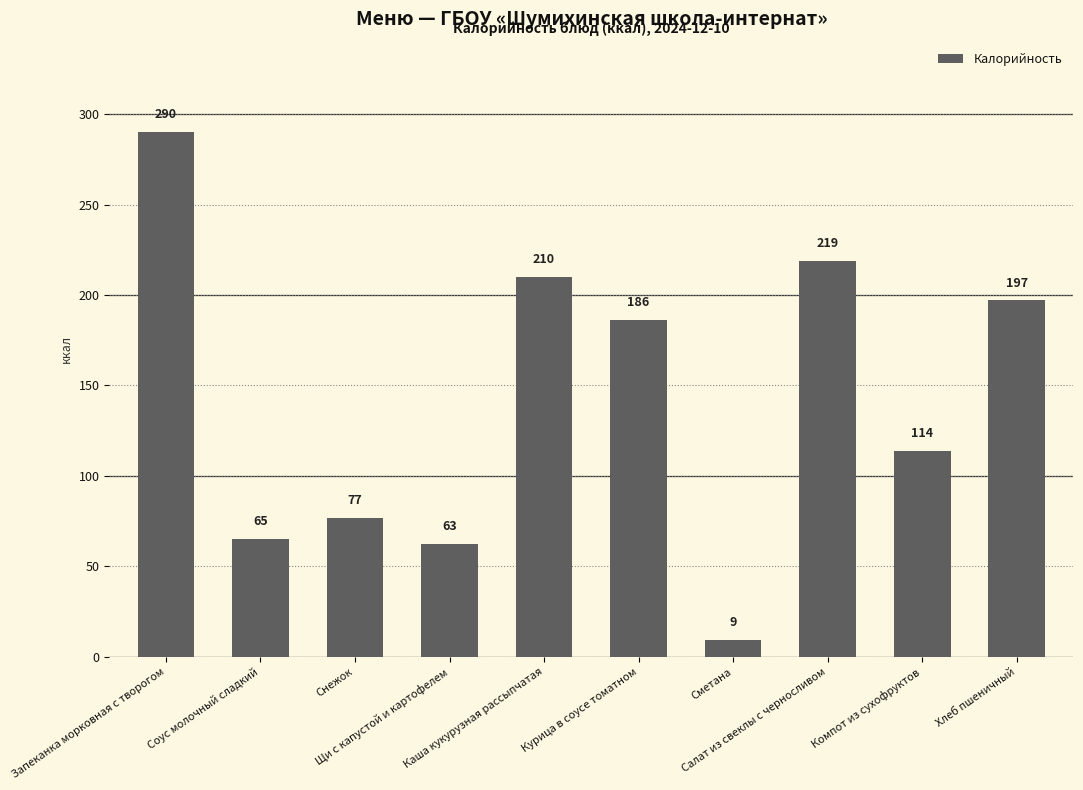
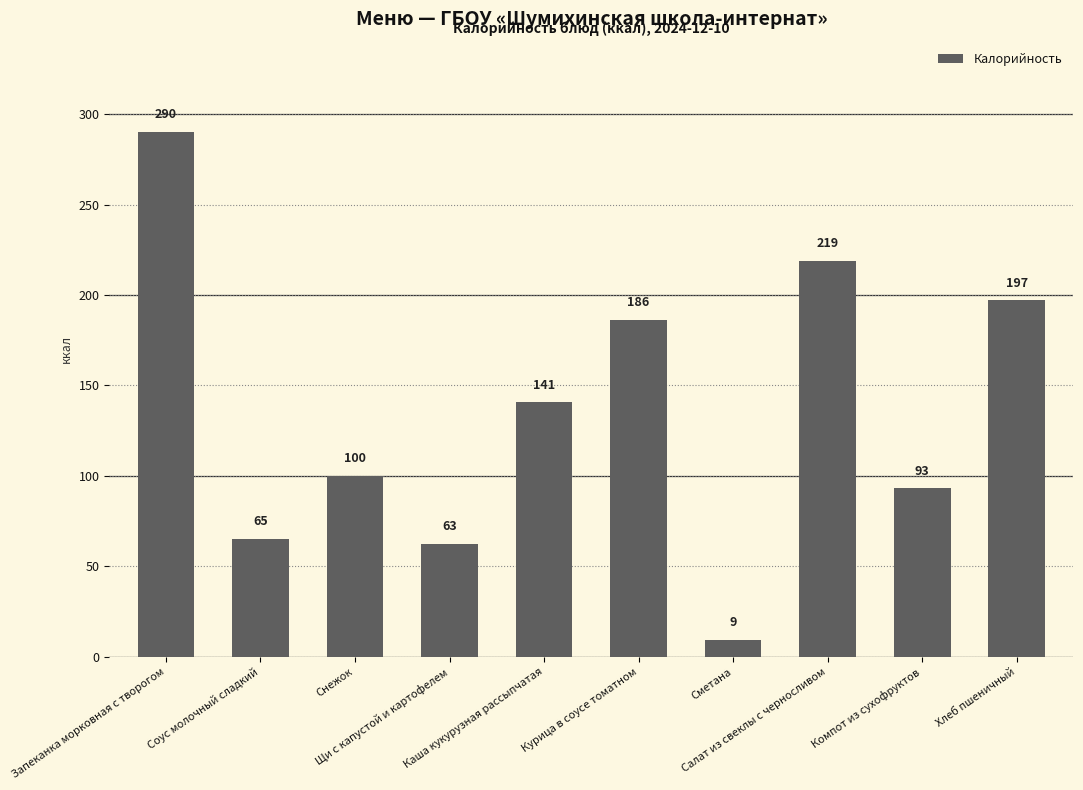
Снежок: 77 -> 100
Каша кукурузная рассыпчатая: 210 -> 141
Компот из сухофруктов: 114 -> 93
